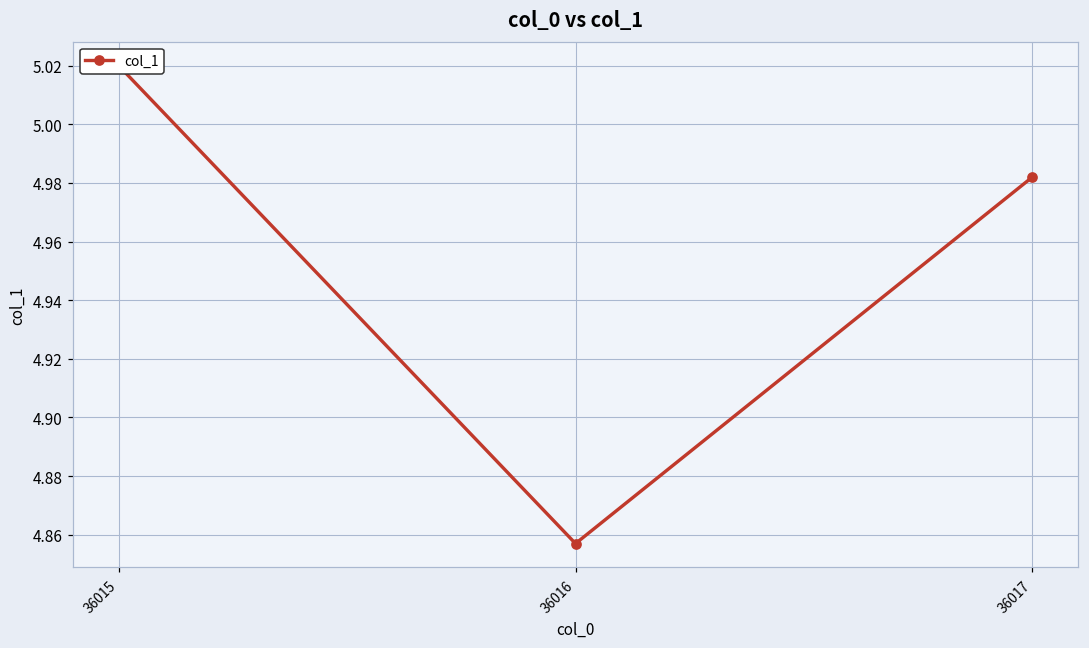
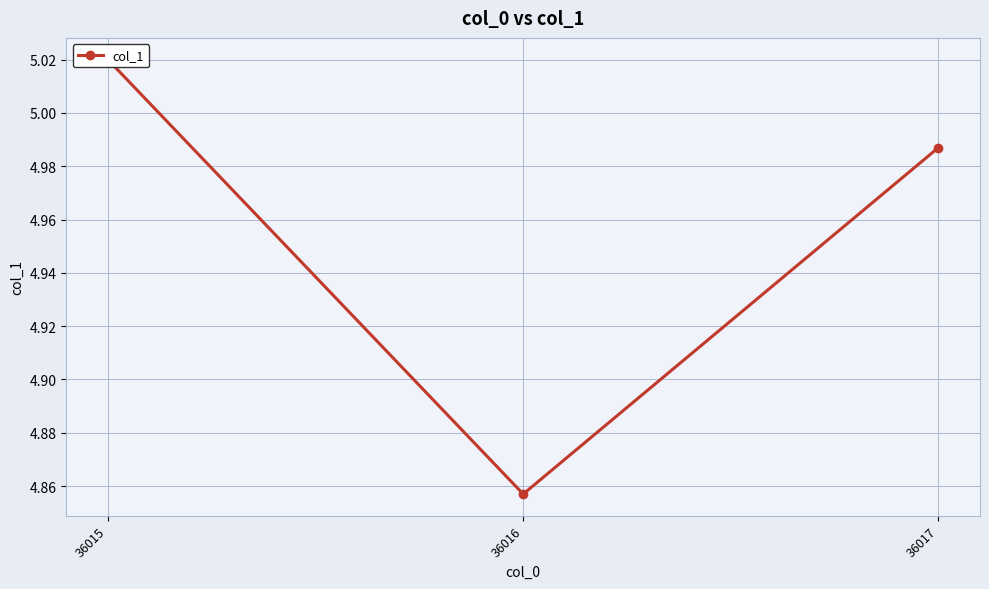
36017: 4.982 -> 4.987
